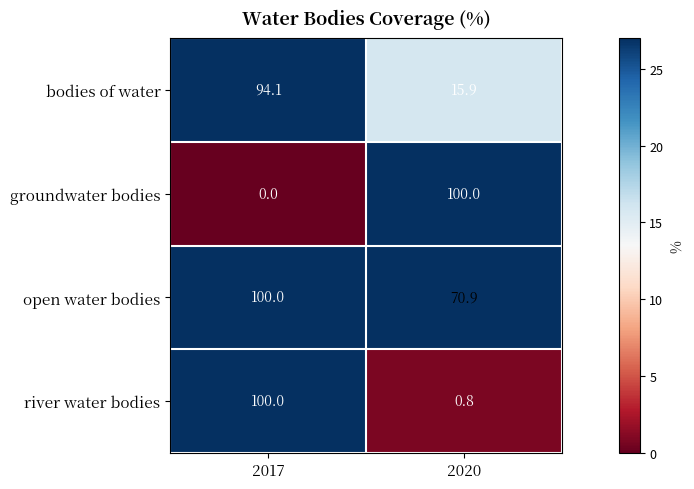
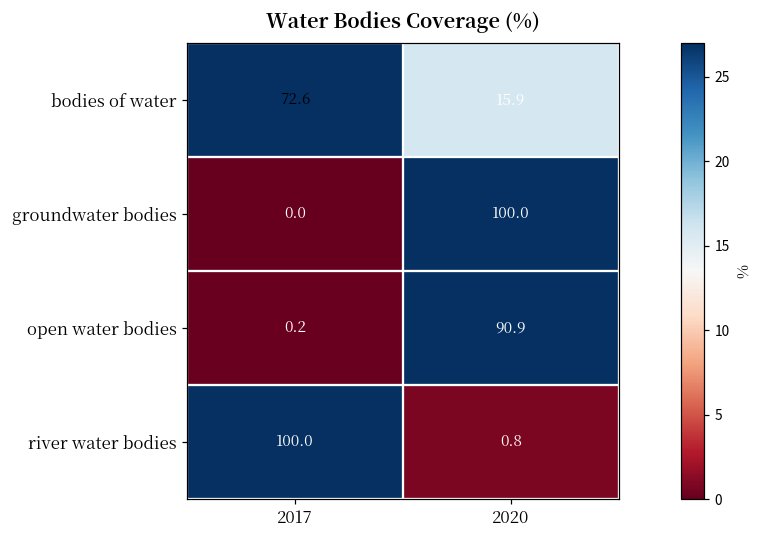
bodies of water, 2017: 94.1 -> 72.6
open water bodies, 2017: 100.0 -> 0.2
open water bodies, 2020: 70.9 -> 90.9
